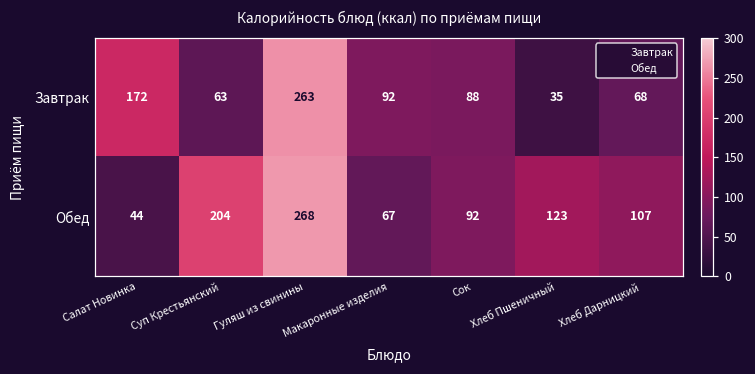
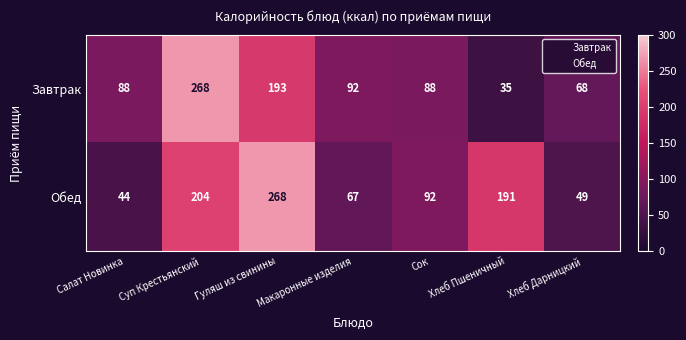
Завтрак, Салат Новинка: 172 -> 88
Завтрак, Суп Крестьянский: 63 -> 268
Завтрак, Гуляш из свинины: 263 -> 193
Обед, Хлеб Пшеничный: 123 -> 191
Обед, Хлеб Дарницкий: 107 -> 49
